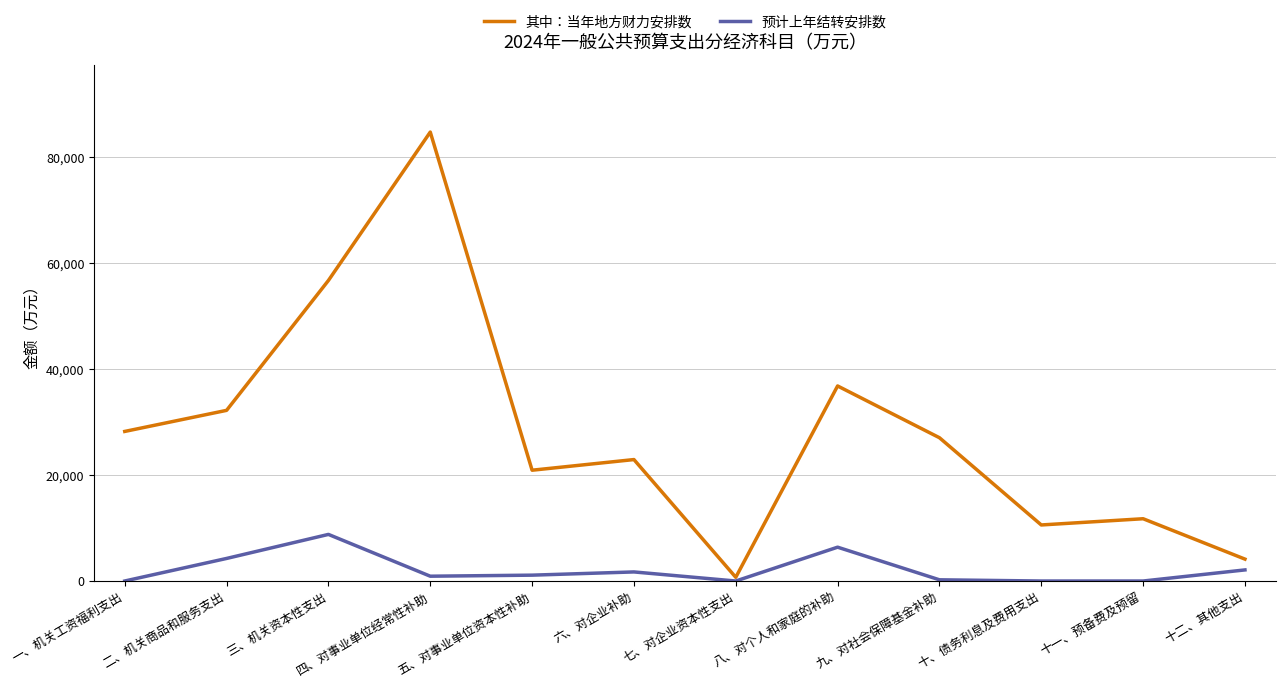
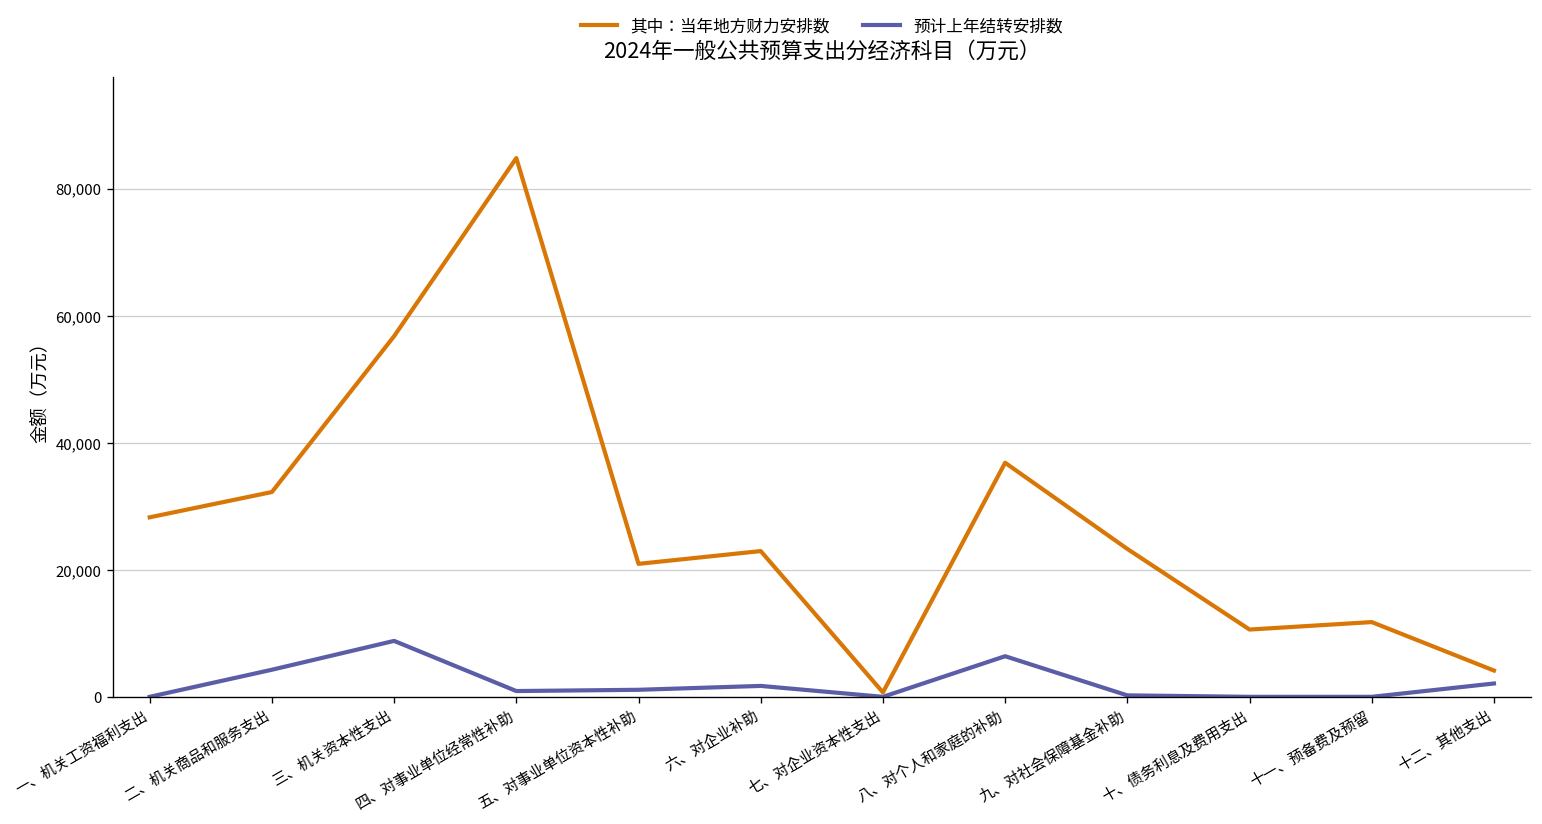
其中：当年地方财力安排数, 九、对社会保障基金补助: 27,000 -> 23,000
